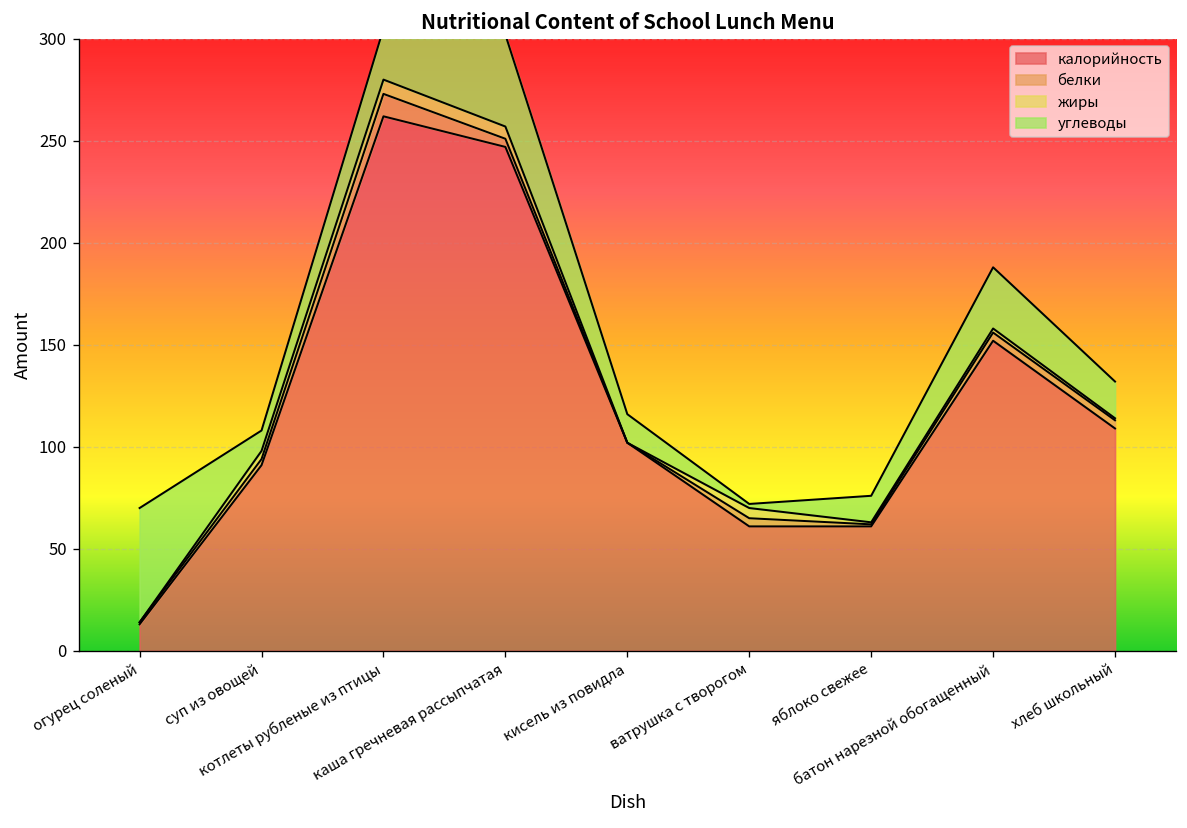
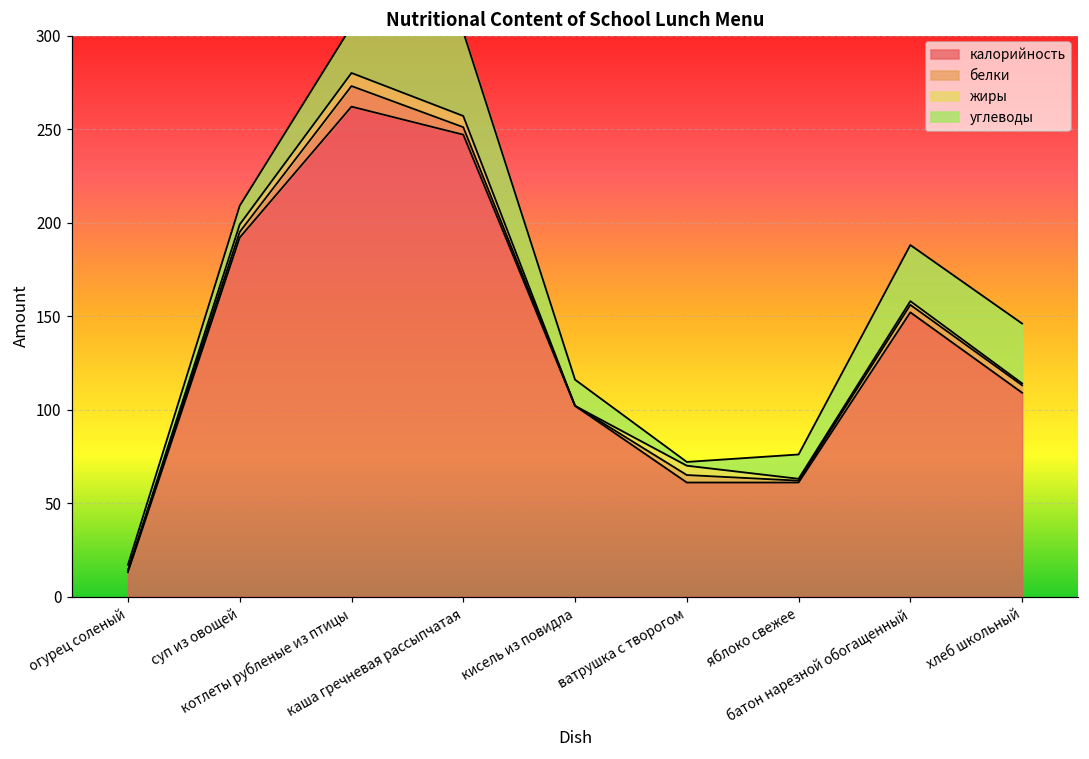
углеводы, огурец соленый: 56 -> 3
калорийность, суп из овощей: 91 -> 192
углеводы, хлеб школьный: 18 -> 32
